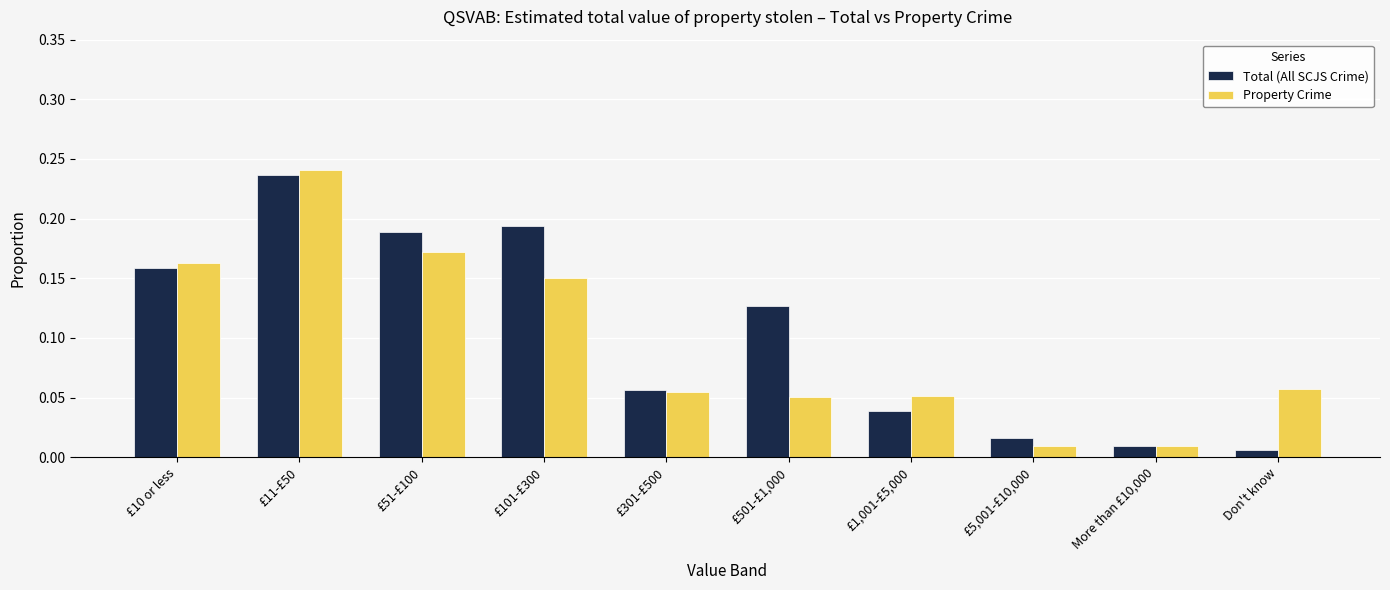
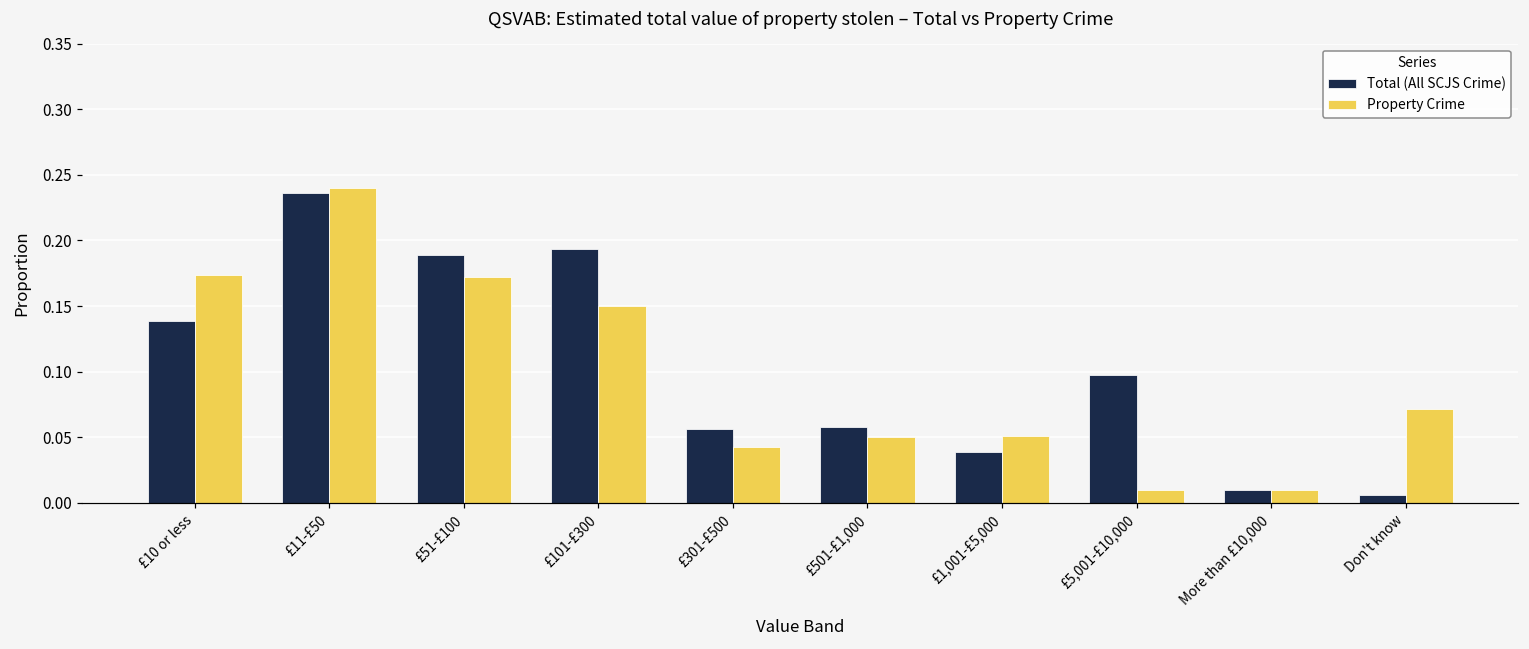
Total (All SCJS Crime), £10 or less: 0.158 -> 0.139
Property Crime, £10 or less: 0.163 -> 0.174
Property Crime, £301-£500: 0.055 -> 0.042
Total (All SCJS Crime), £501-£1,000: 0.127 -> 0.058
Total (All SCJS Crime), £5,001-£10,000: 0.016 -> 0.098
Property Crime, Don't know: 0.058 -> 0.072
